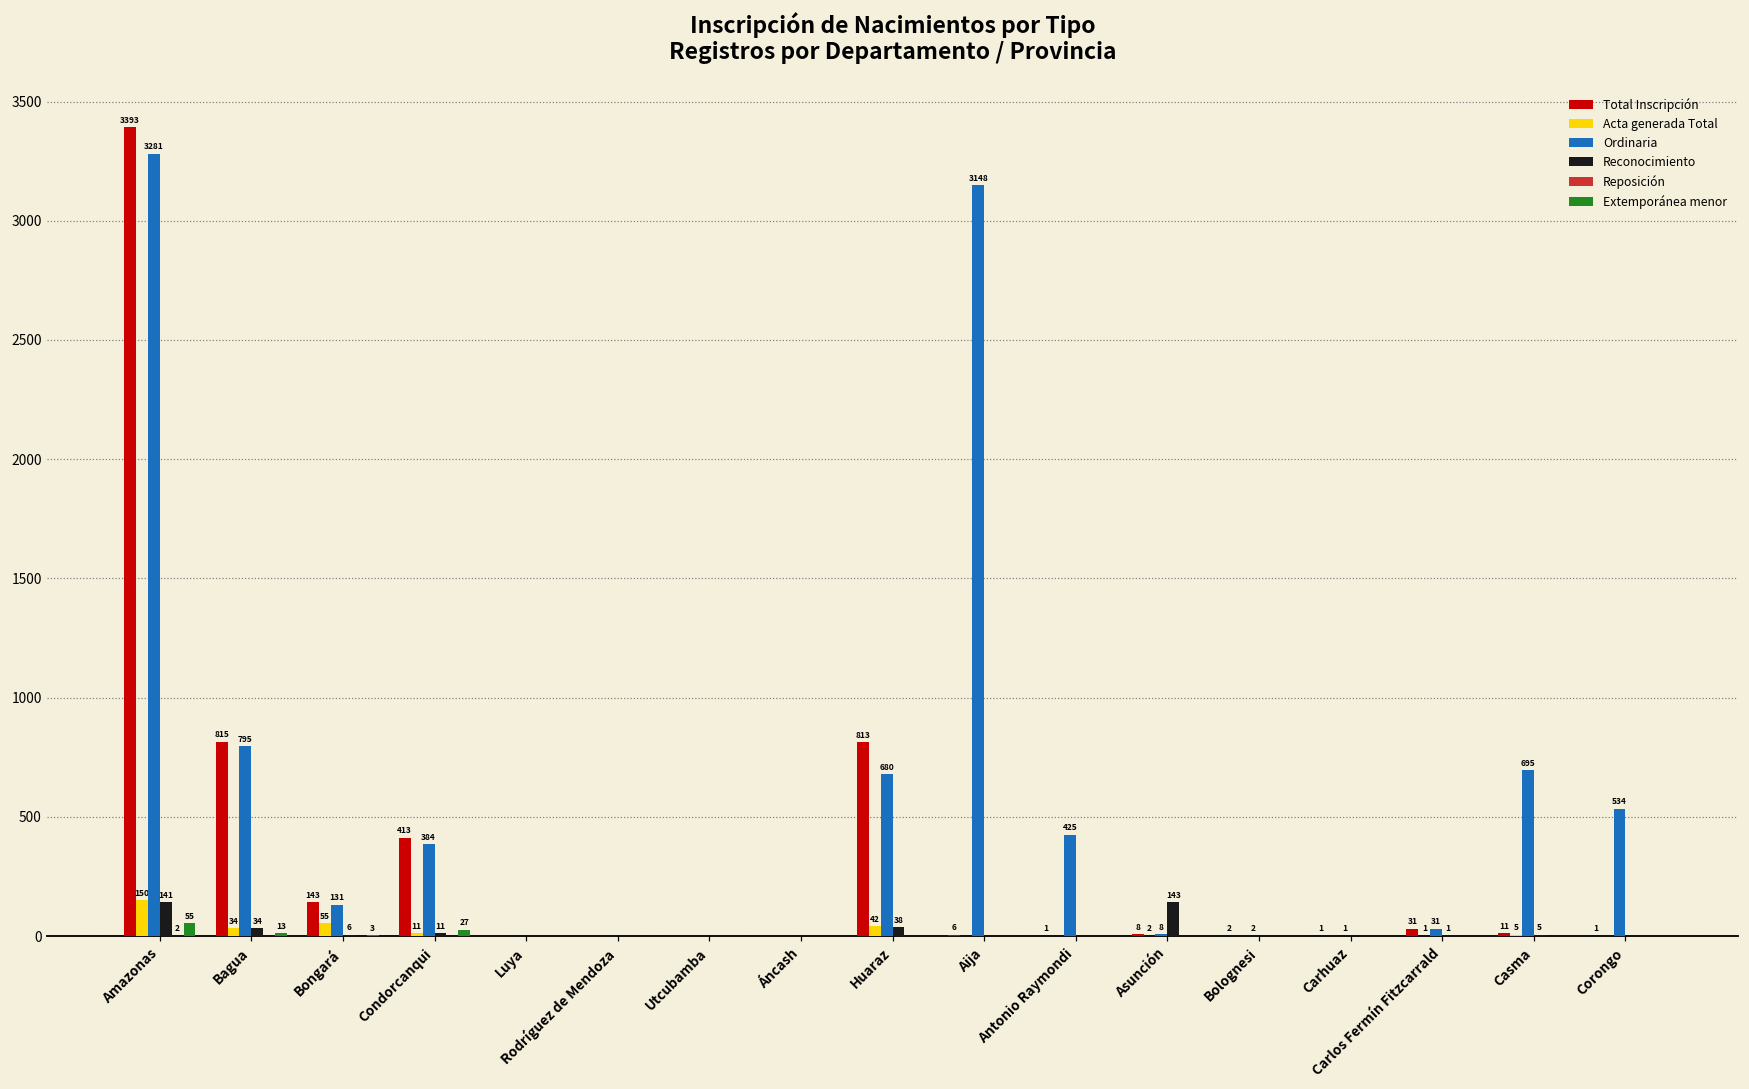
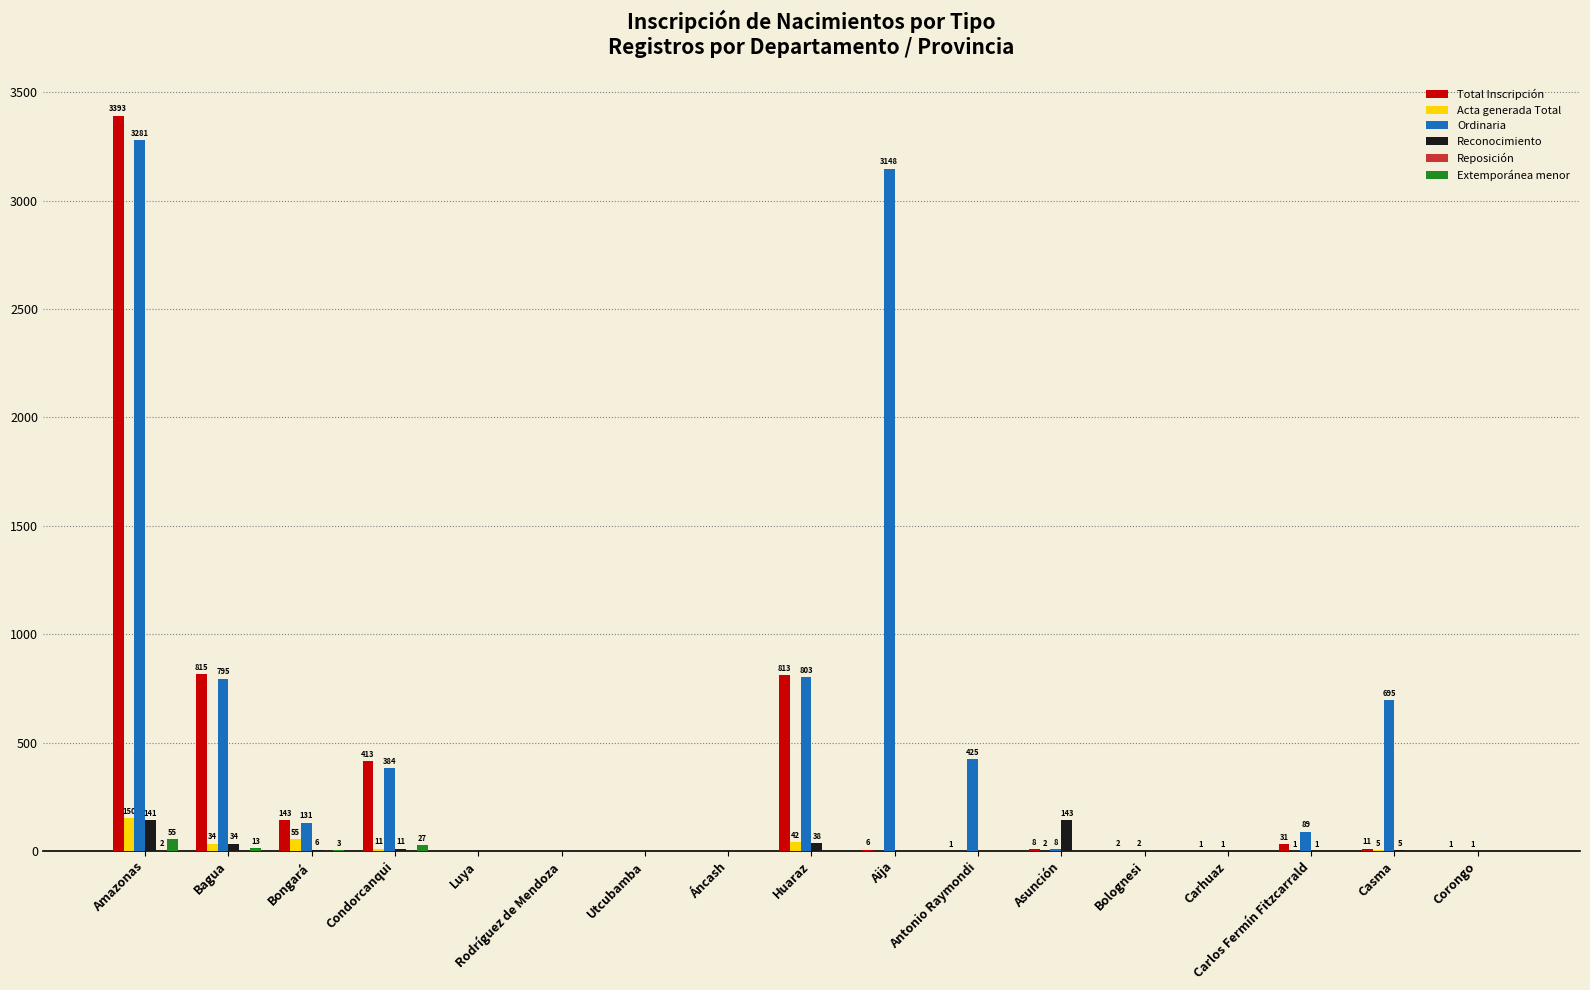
Ordinaria, Huaraz: 680 -> 803
Ordinaria, Carlos Fermín Fitzcarrald: 31 -> 89
Ordinaria, Corongo: 534 -> 1
